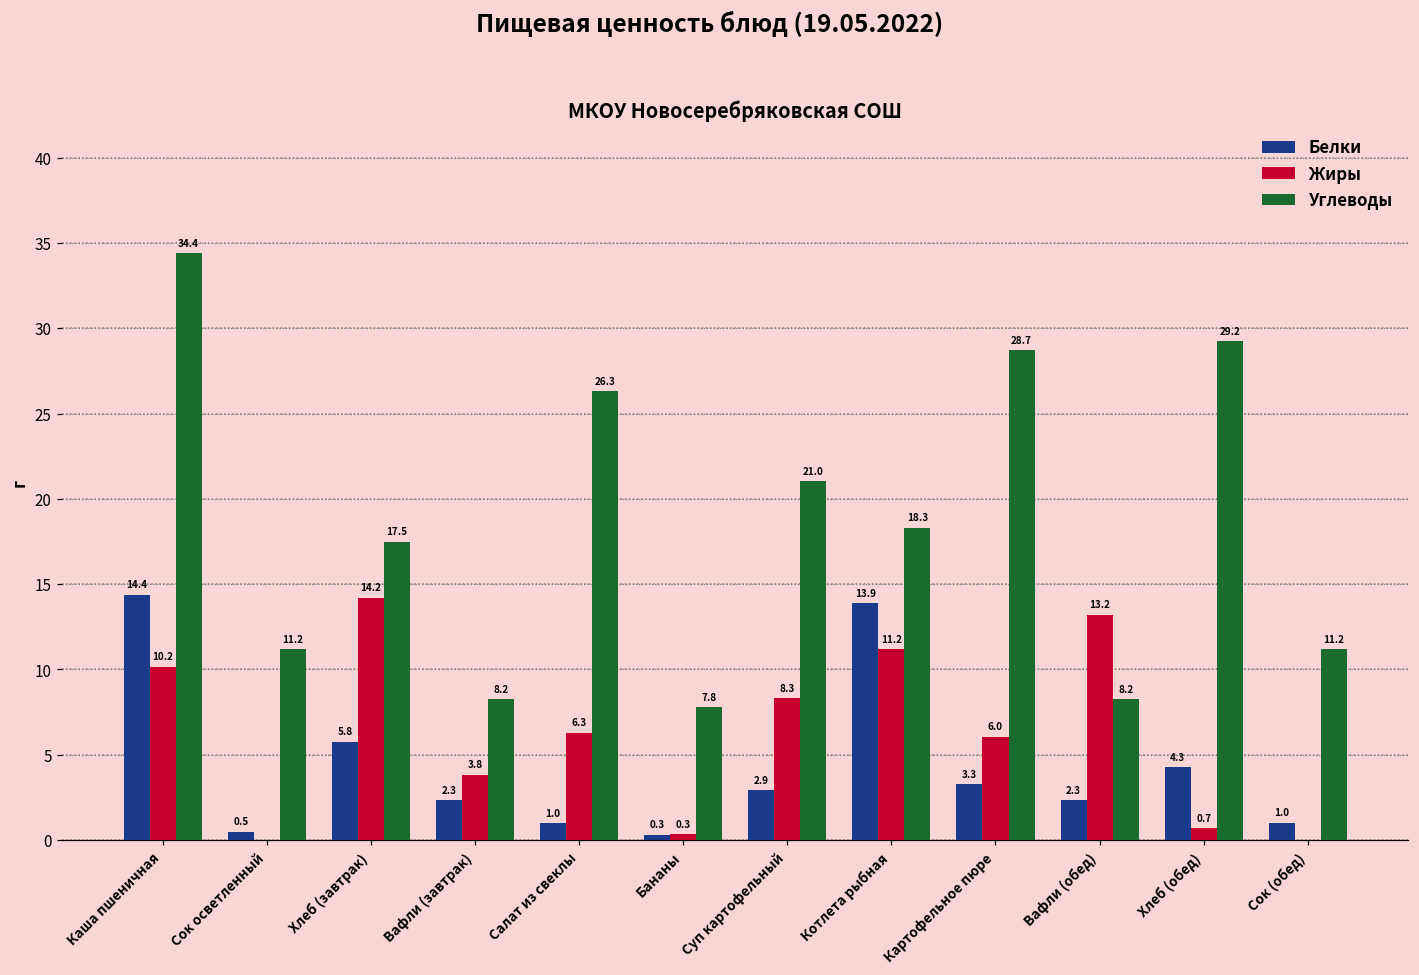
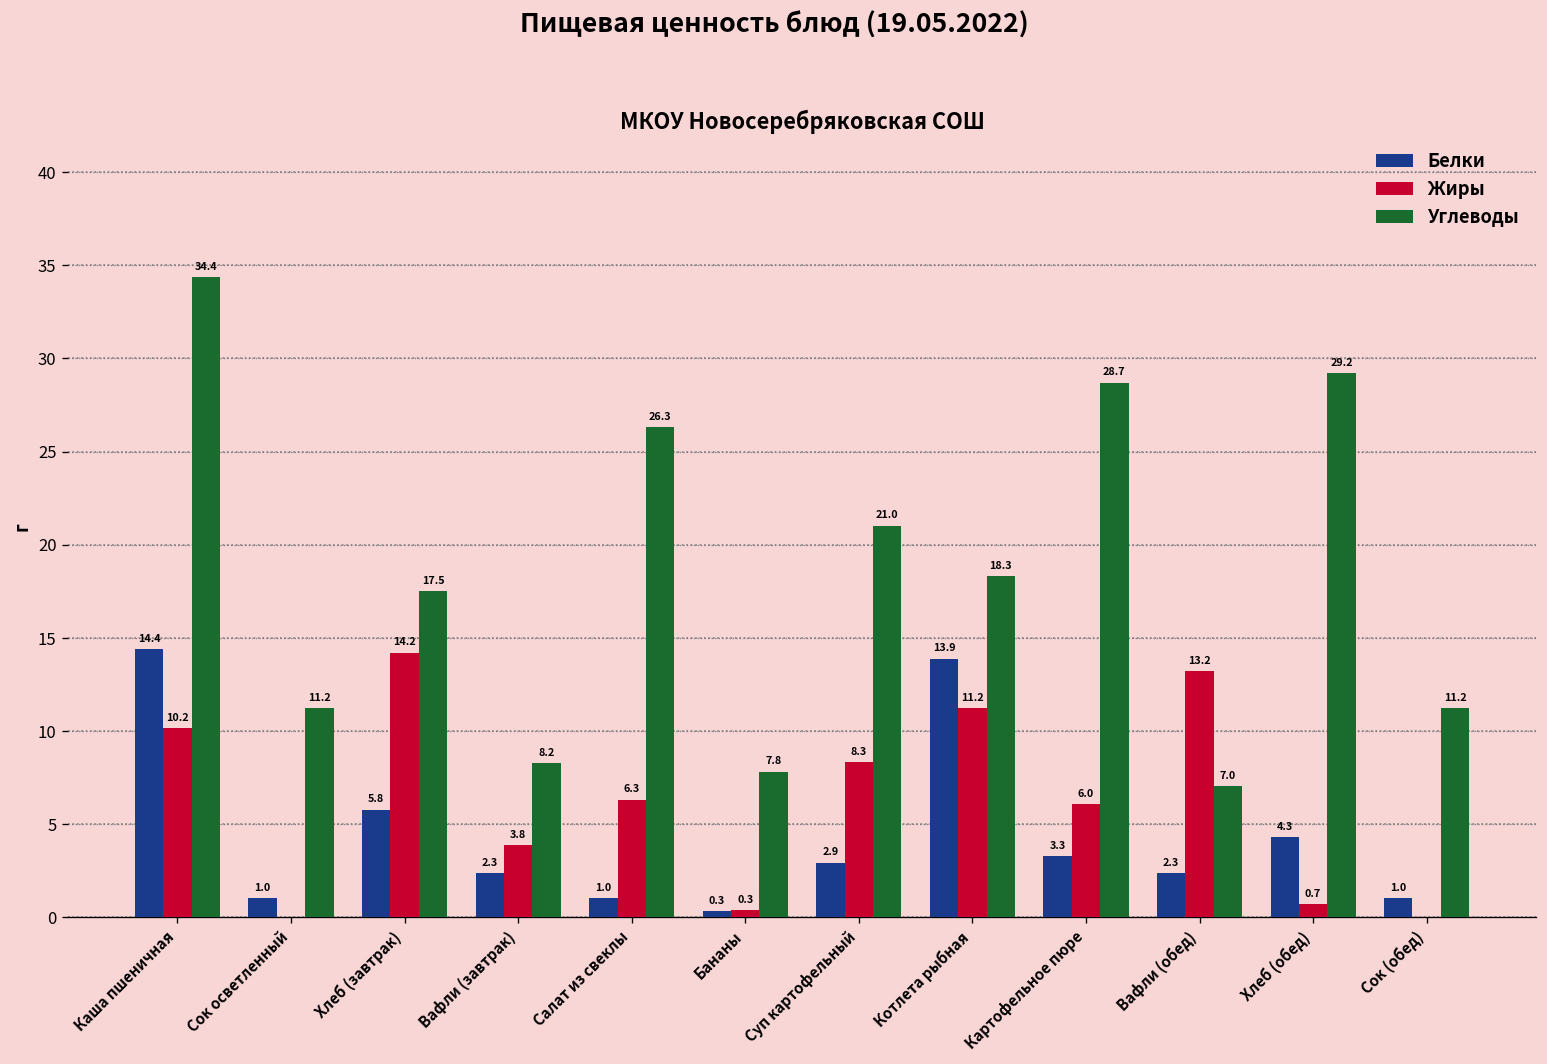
Белки, Сок осветленный: 0.5 -> 1.0
Углеводы, Вафли (обед): 8.2 -> 7.0
